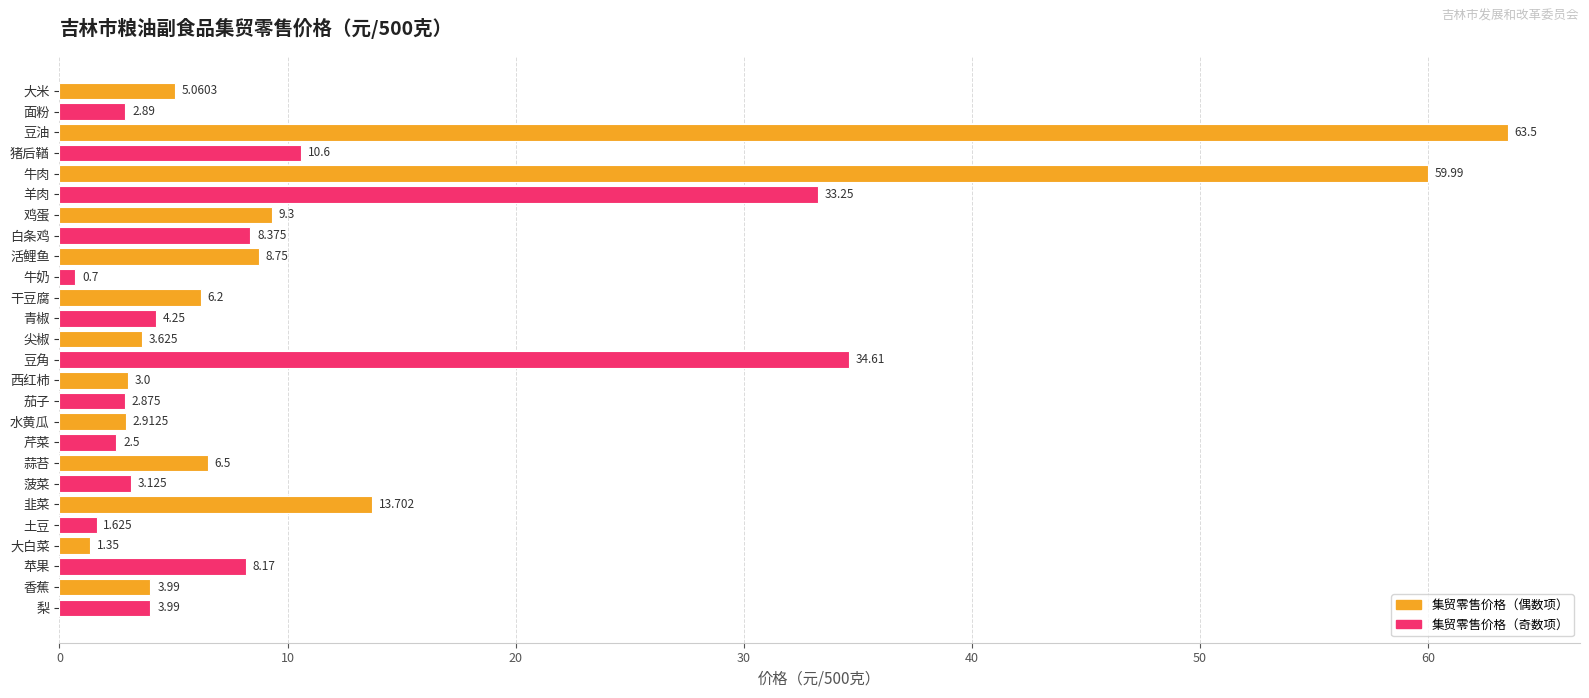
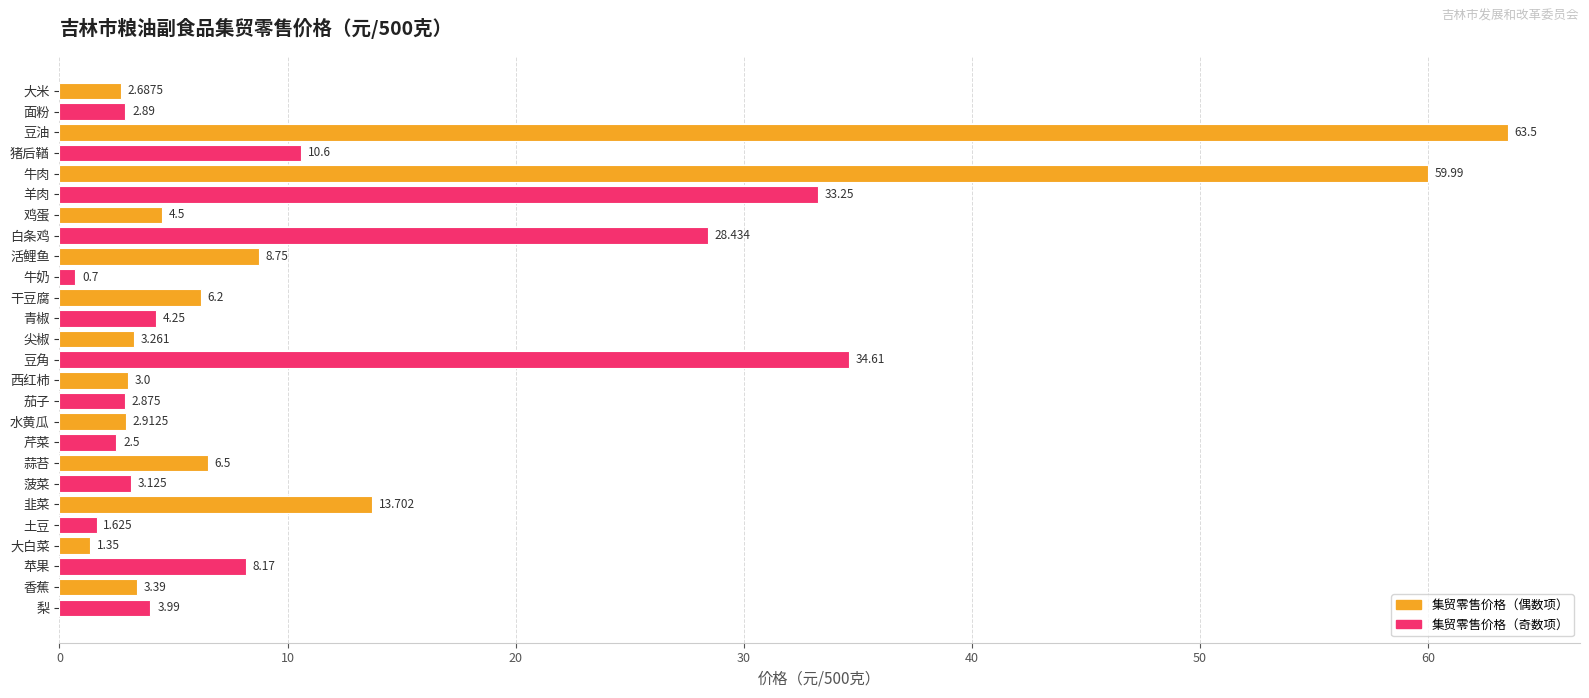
大米: 5.0603 -> 2.6875
鸡蛋: 9.3 -> 4.5
白条鸡: 8.375 -> 28.434
尖椒: 3.625 -> 3.261
香蕉: 3.99 -> 3.39
